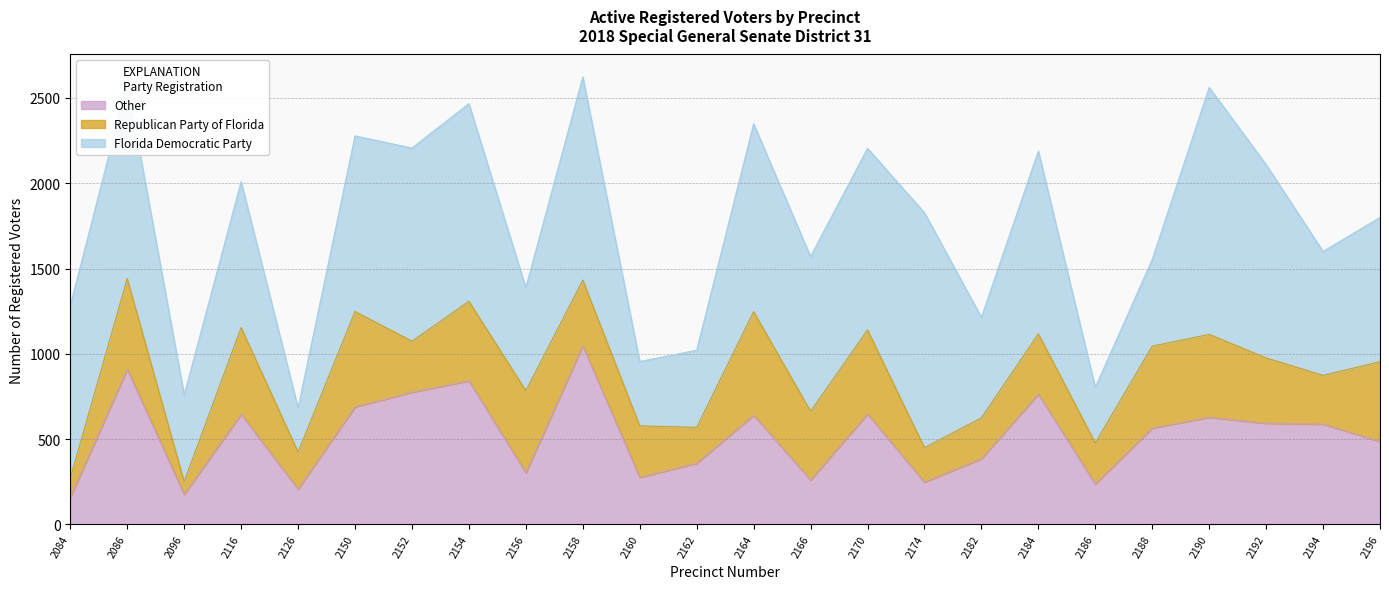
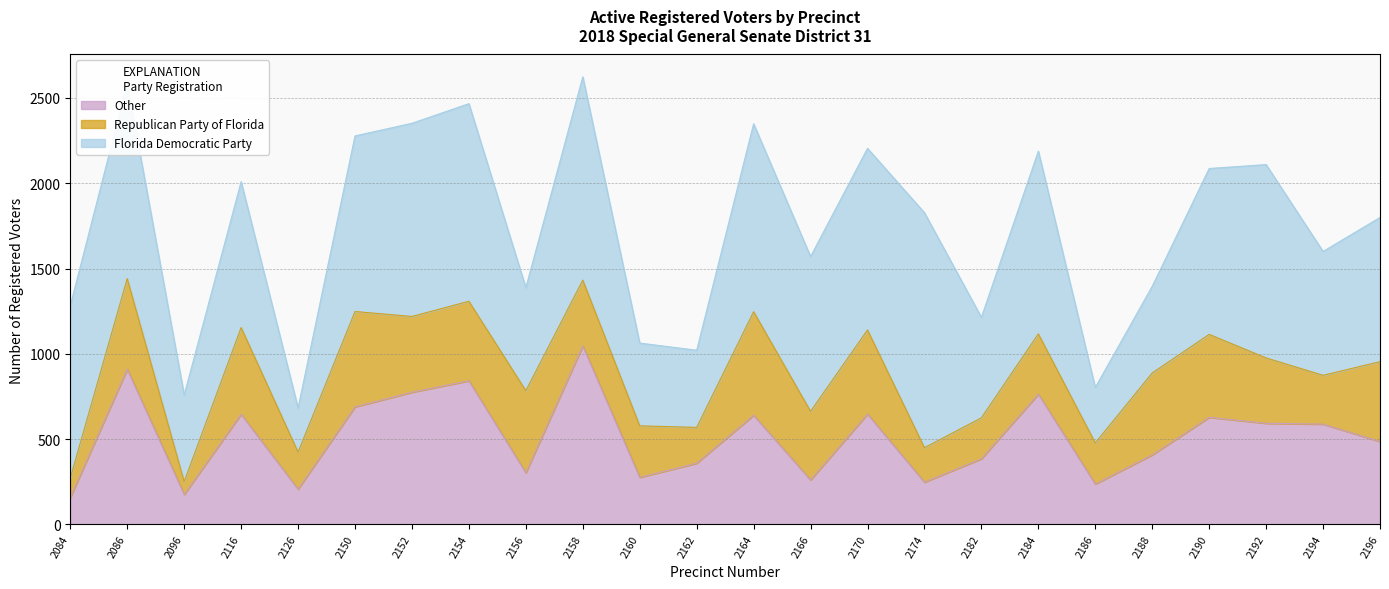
Republican Party of Florida, 2152: 300 -> 440
Florida Democratic Party, 2160: 380 -> 490
Other, 2188: 570 -> 410
Florida Democratic Party, 2190: 1450 -> 970
